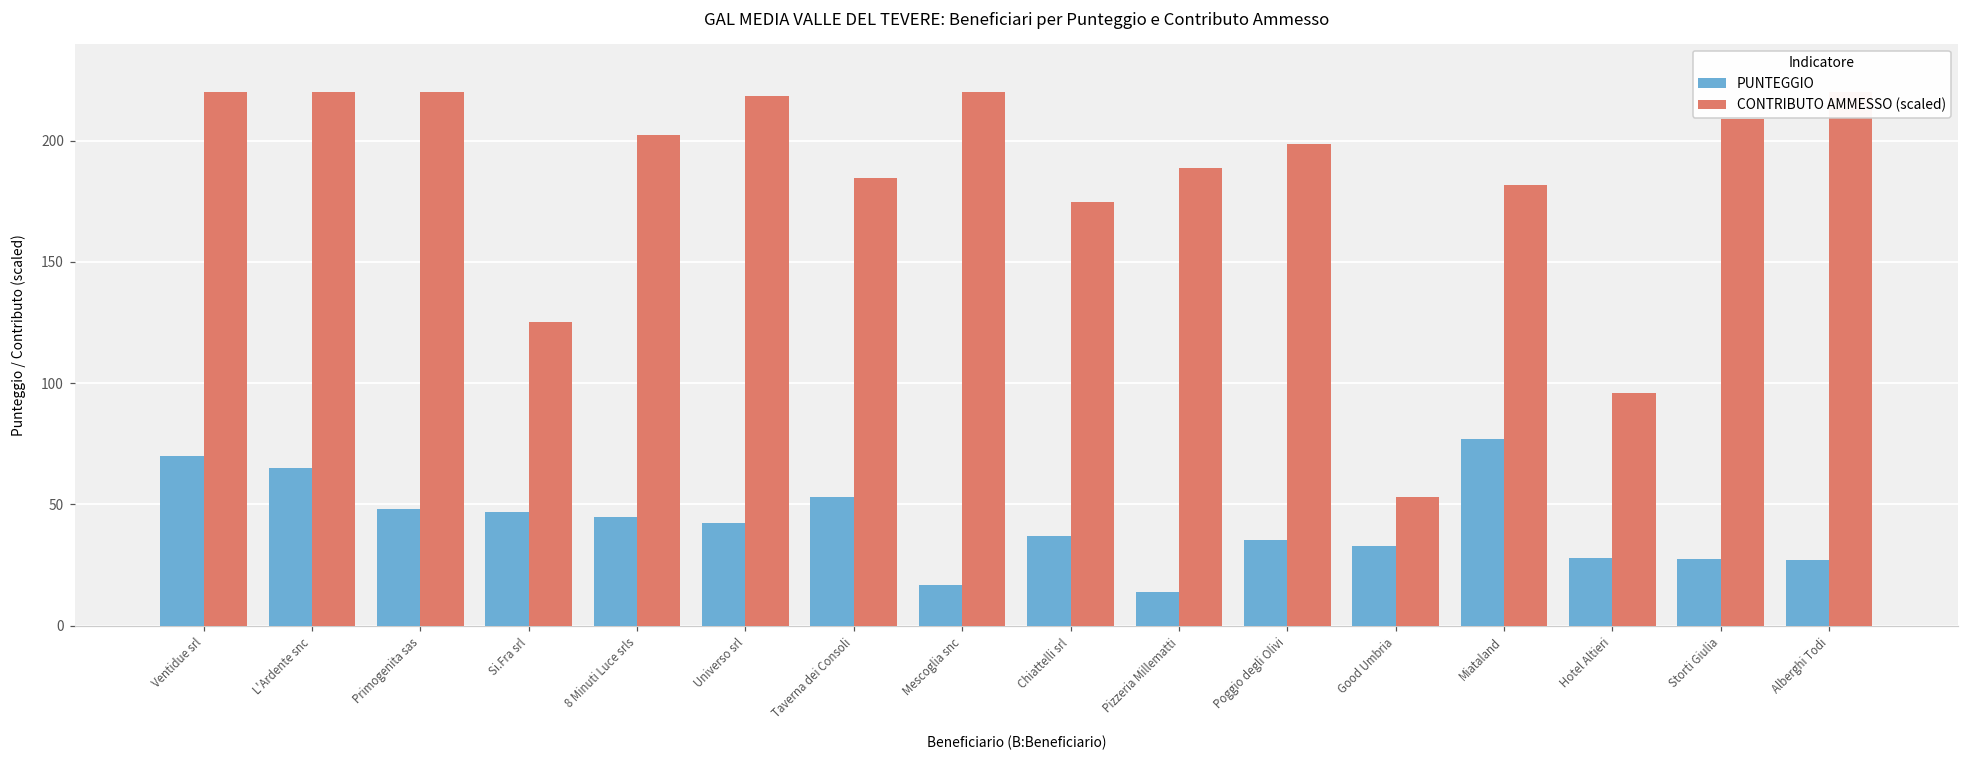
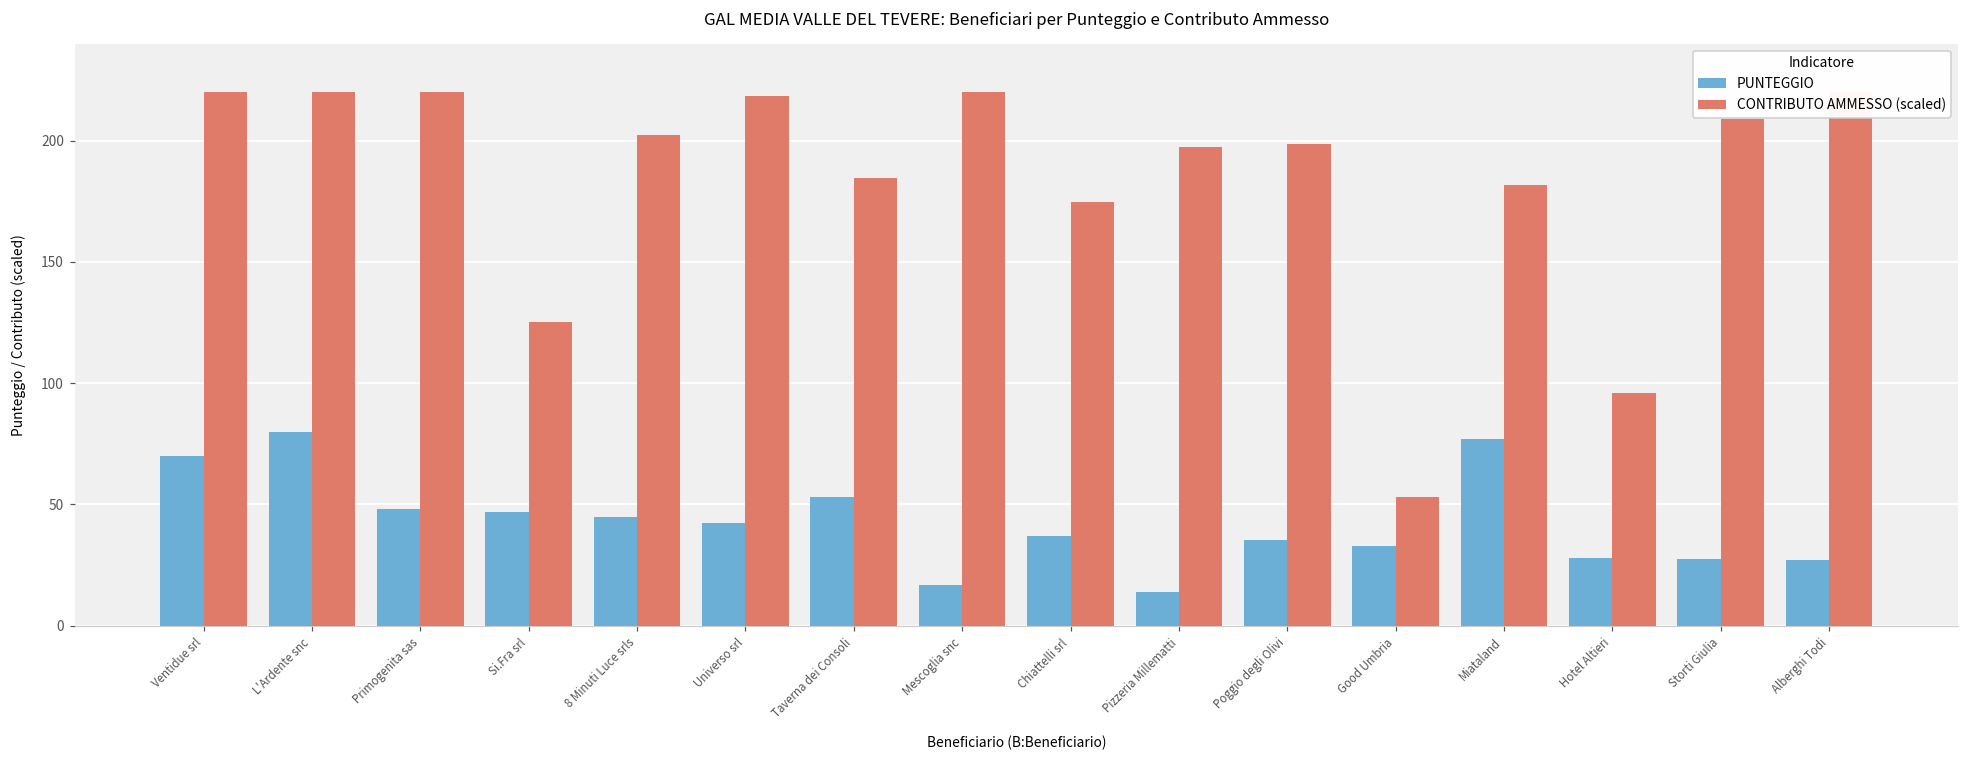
PUNTEGGIO, L'Ardente snc: 65 -> 80
CONTRIBUTO AMMESSO (scaled), Pizzeria Millematti: 189 -> 197
